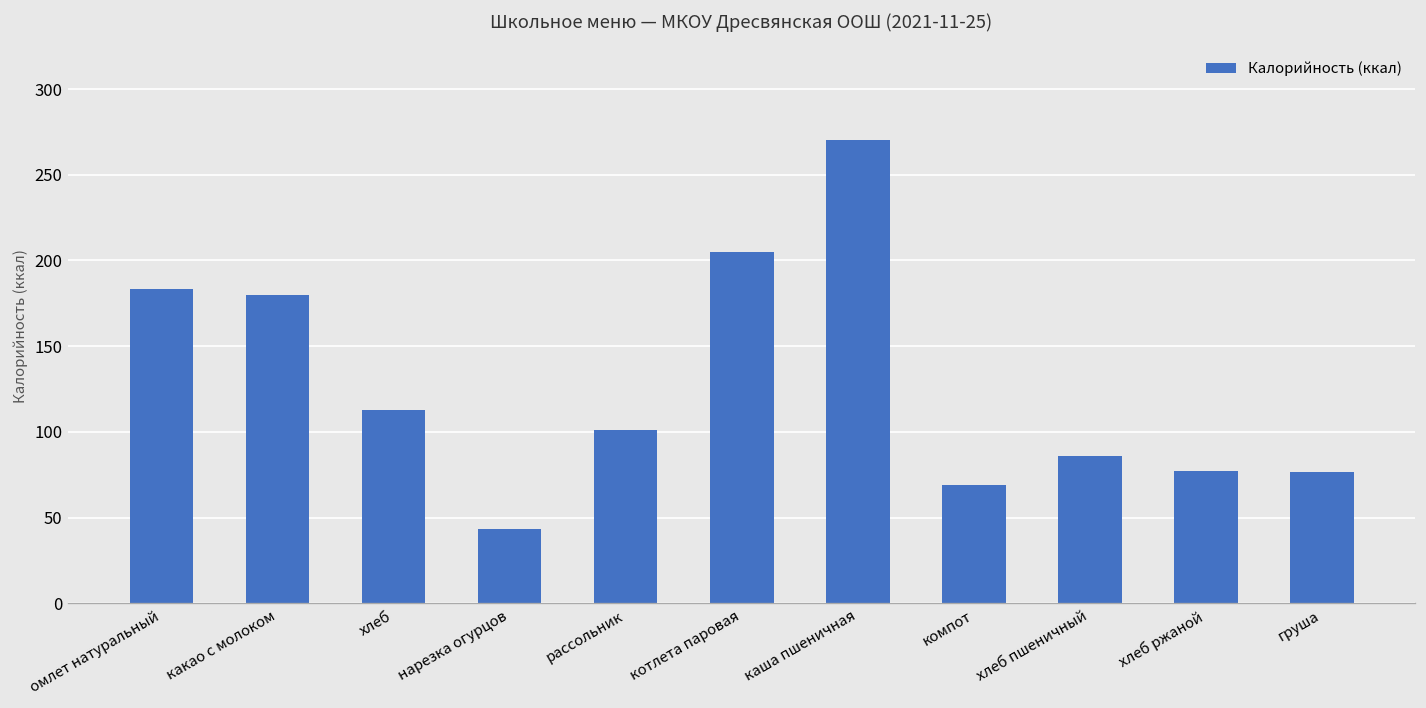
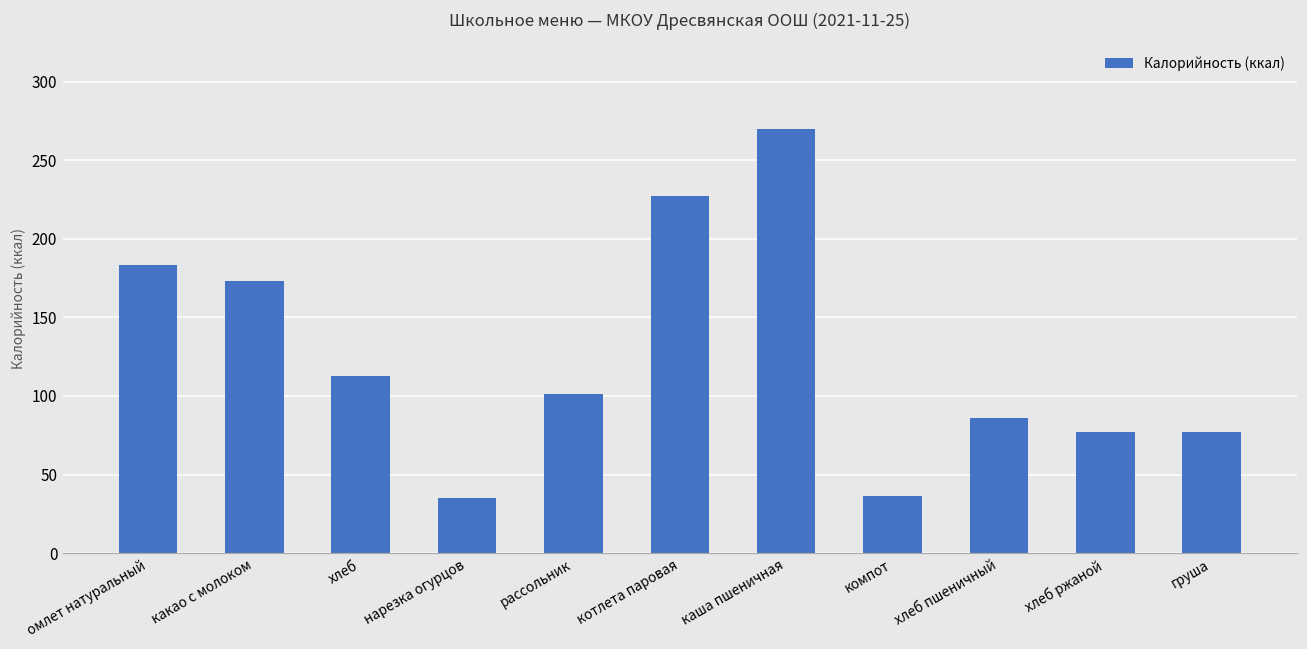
какао с молоком: 180 -> 173
нарезка огурцов: 43 -> 35
котлета паровая: 205 -> 227
компот: 69 -> 36
